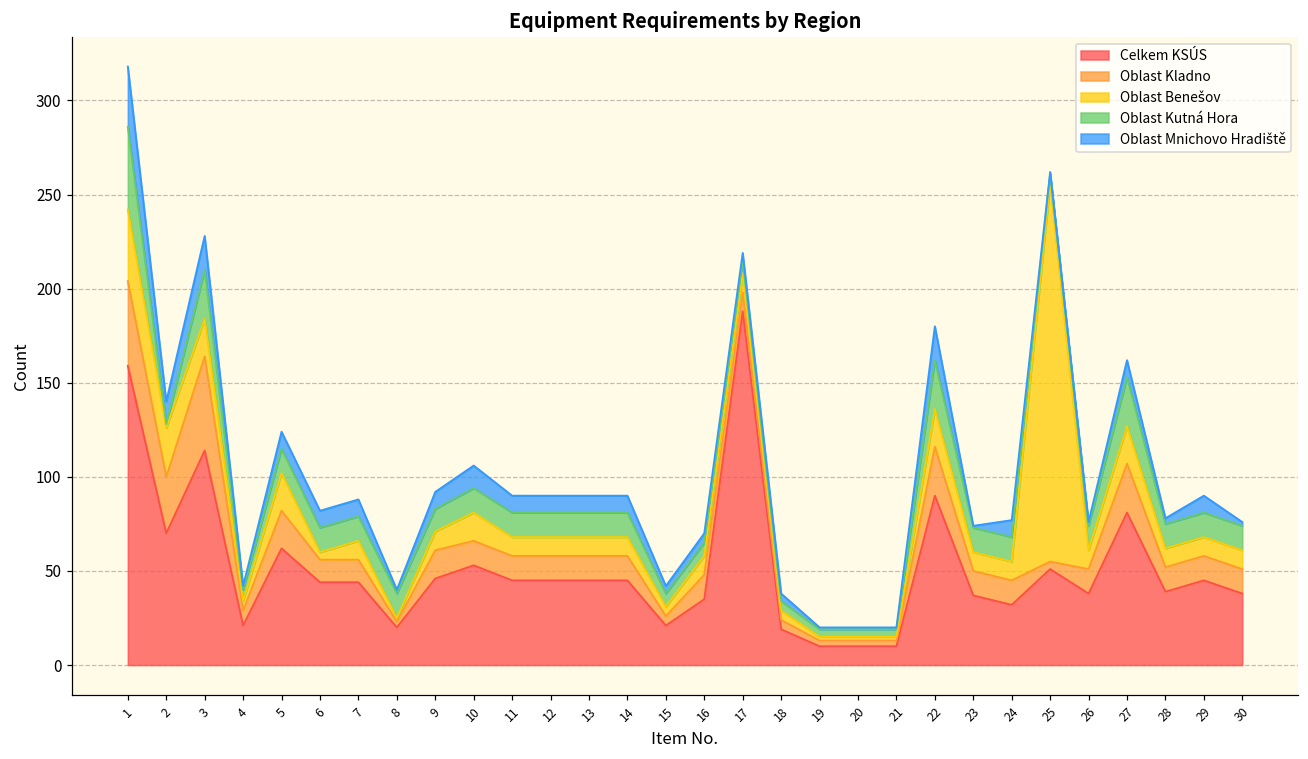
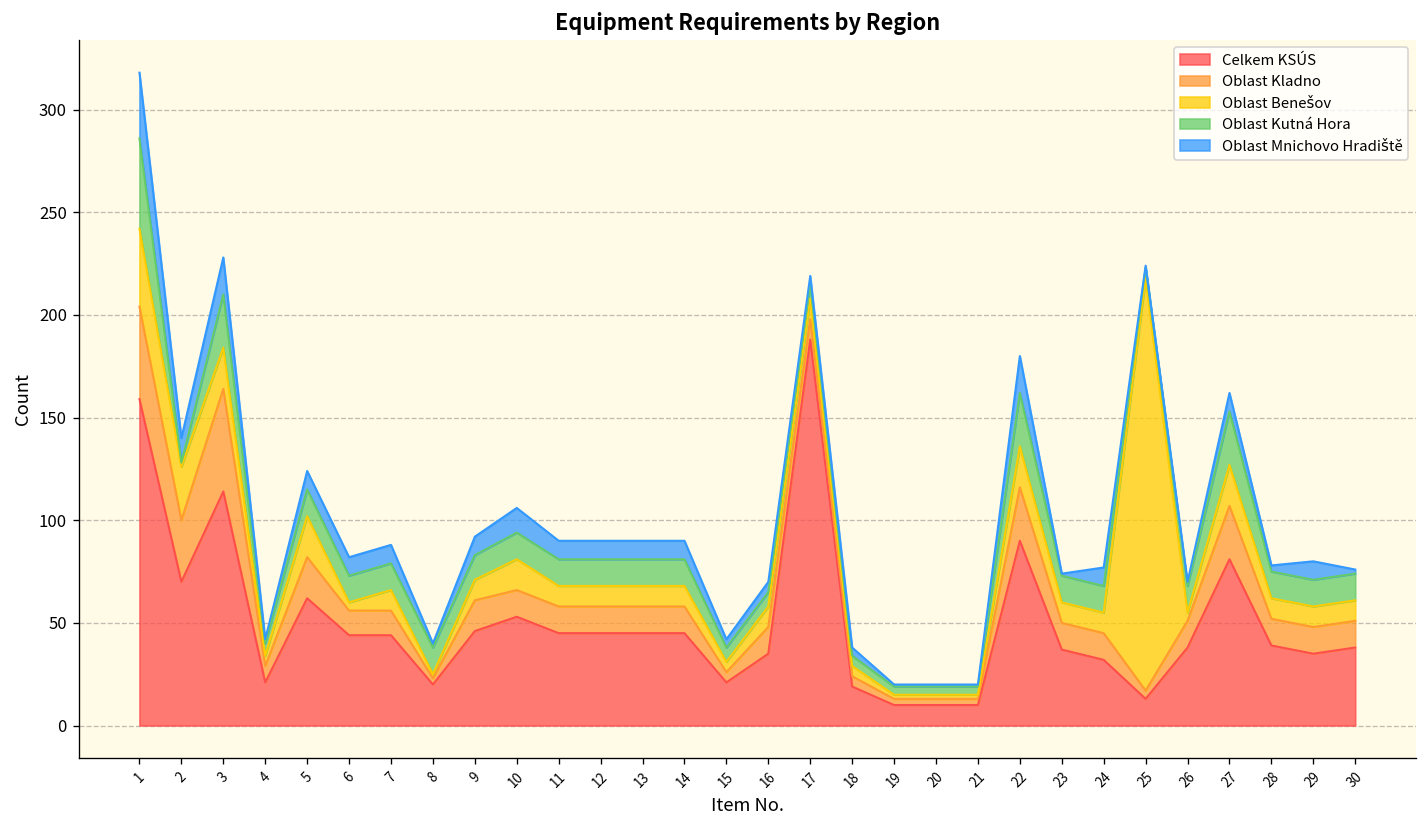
Celkem KSÚS, 25: 51 -> 13
Oblast Benešov, 26: 10 -> 4
Celkem KSÚS, 29: 45 -> 35
